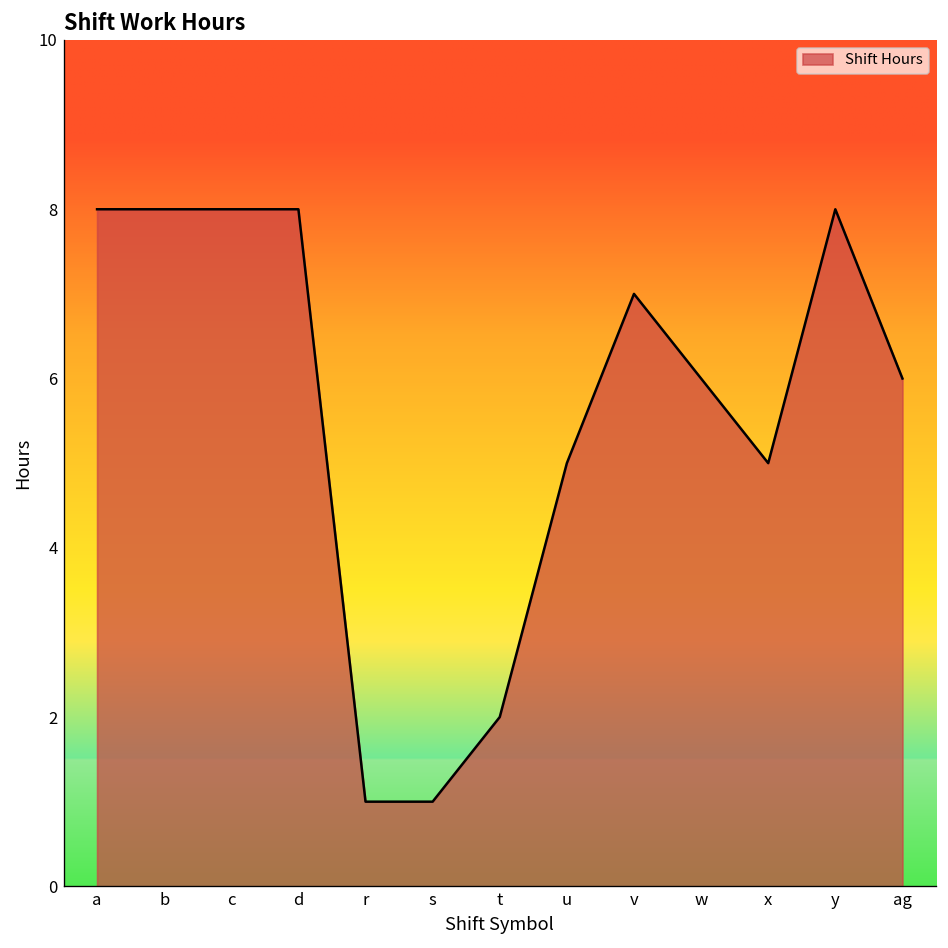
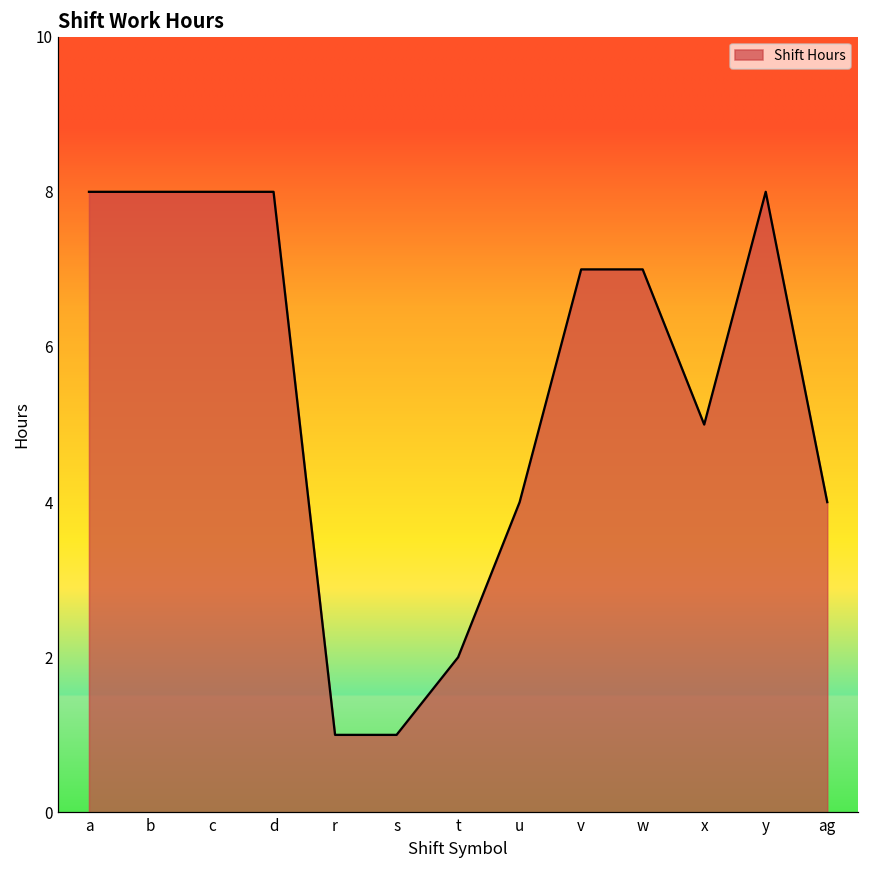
u: 5 -> 4
w: 6 -> 7
ag: 6 -> 4
